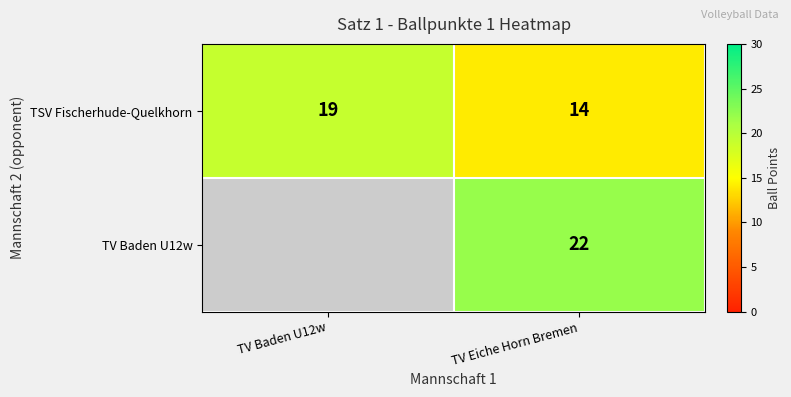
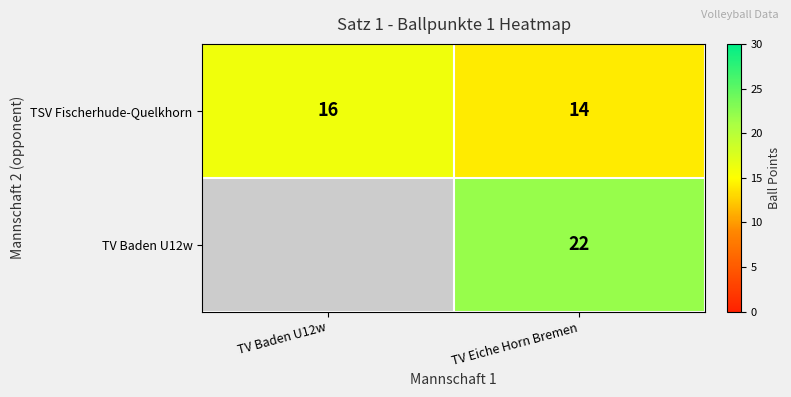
TSV Fischerhude-Quelkhorn, TV Baden U12w: 19 -> 16
